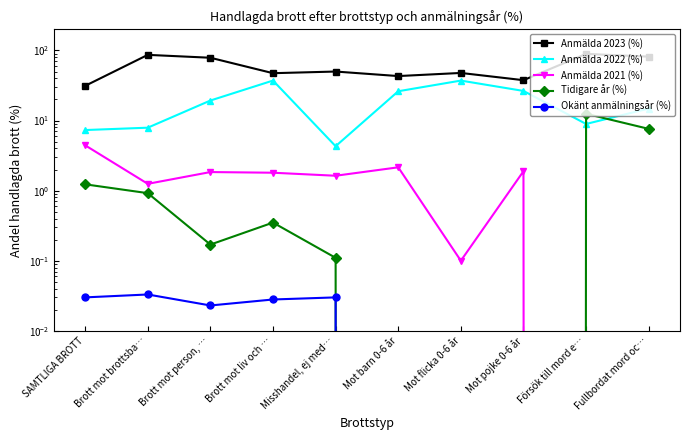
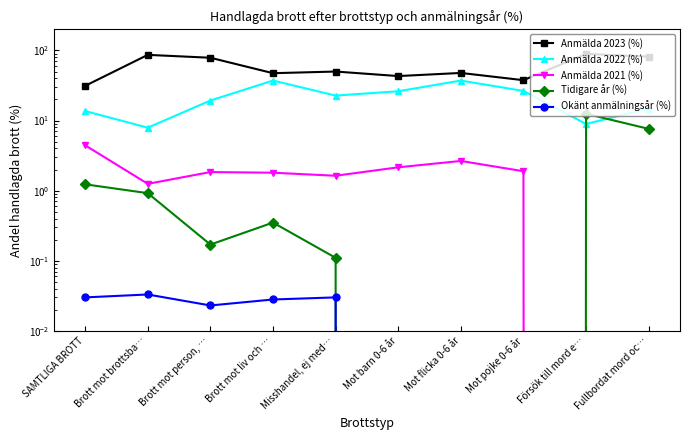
Anmälda 2022 (%), SAMTLIGA BROTT: 7 -> 14
Anmälda 2022 (%), Misshandel, ej med…: 4 -> 23
Anmälda 2021 (%), Mot flicka 0-6 år: 0.10 -> 2.7
